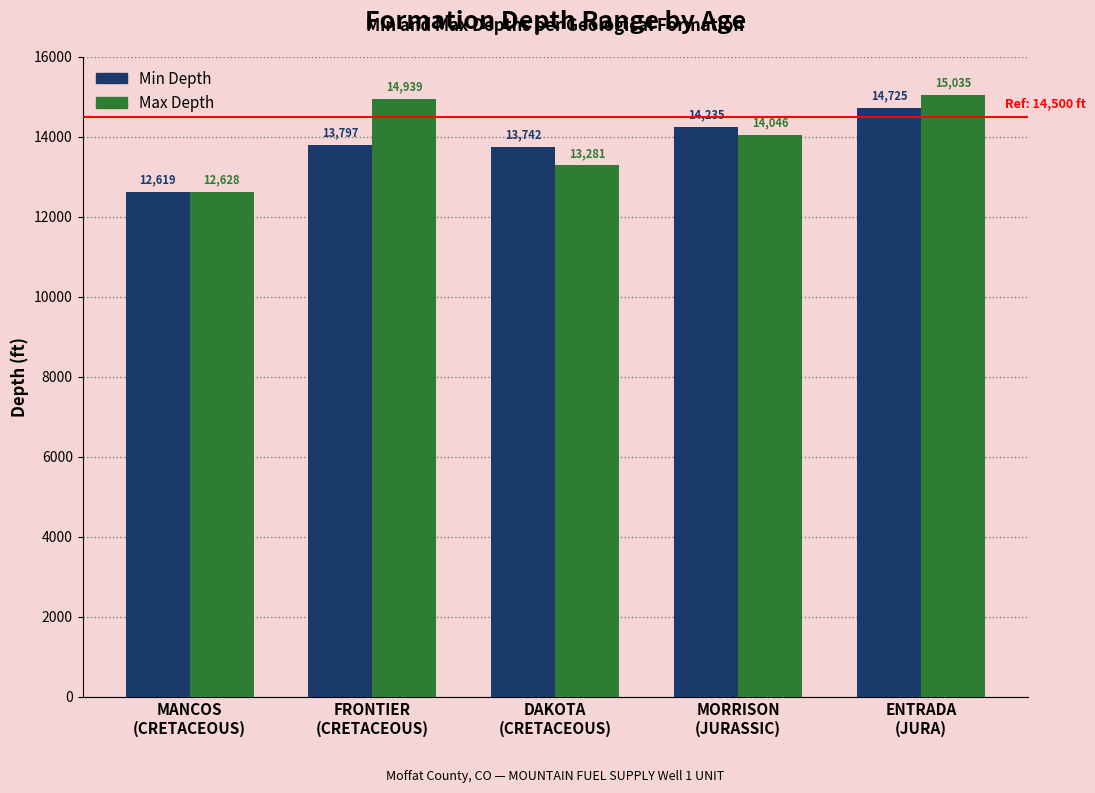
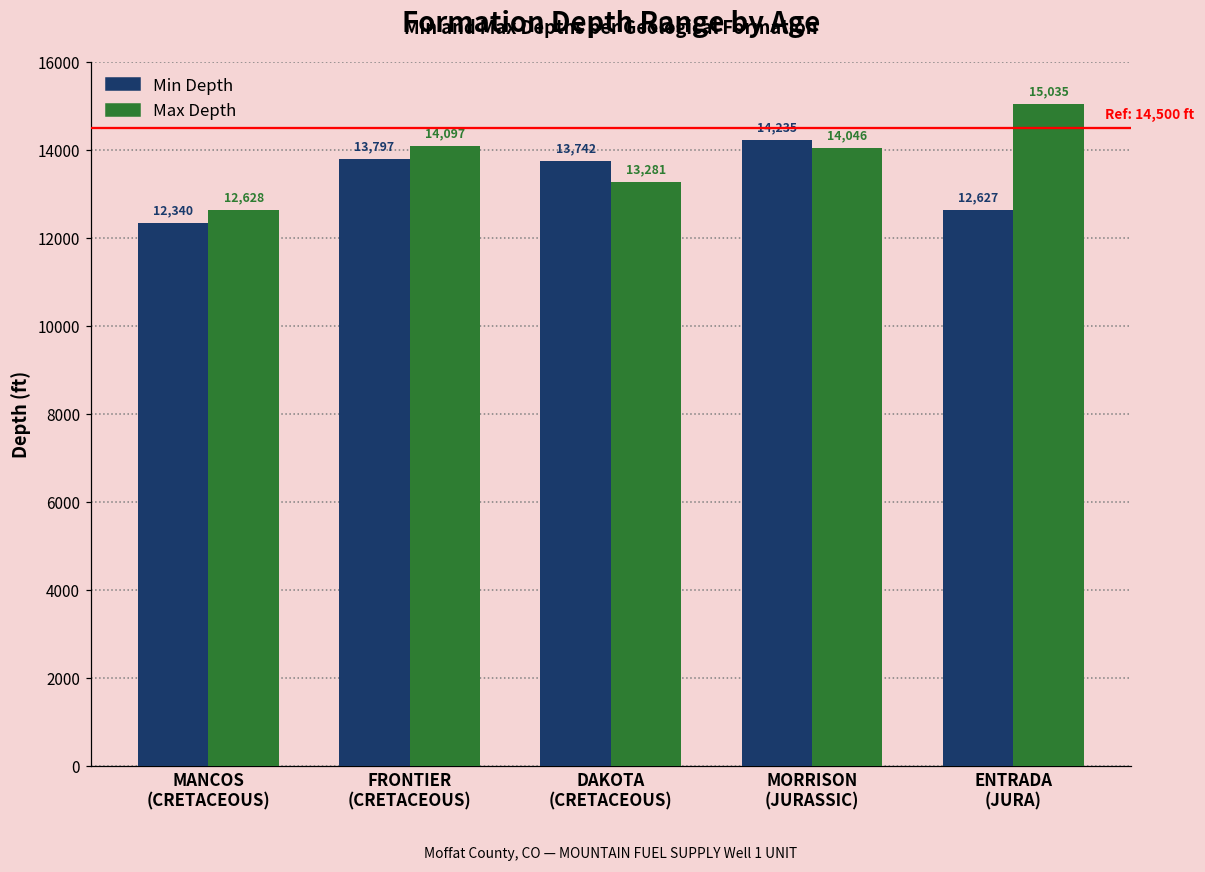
Min Depth, MANCOS (CRETACEOUS): 12,619 -> 12,340
Max Depth, FRONTIER (CRETACEOUS): 14,939 -> 14,097
Min Depth, ENTRADA (JURA): 14,725 -> 12,627
